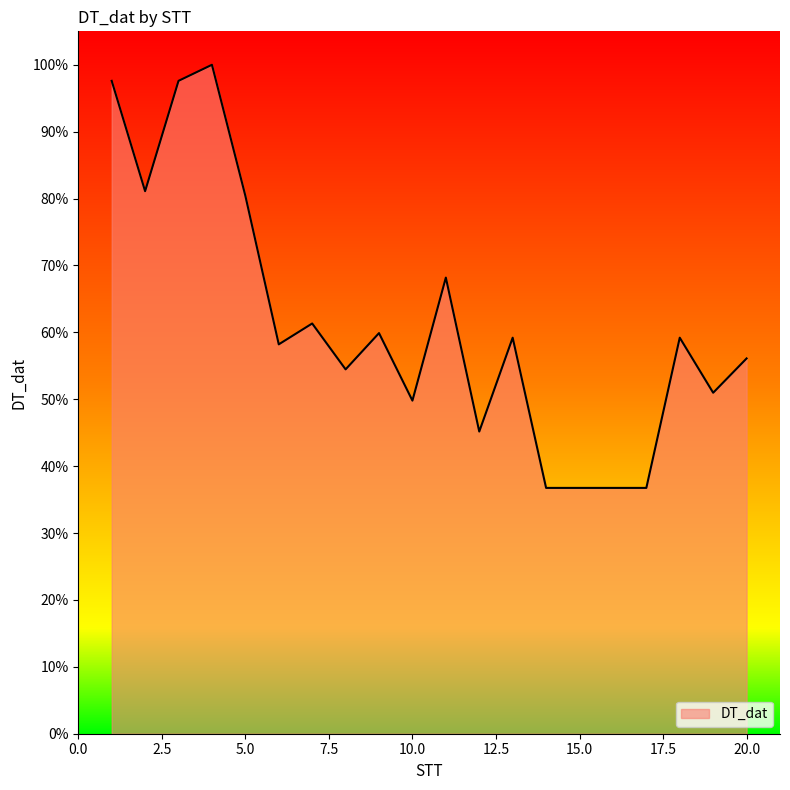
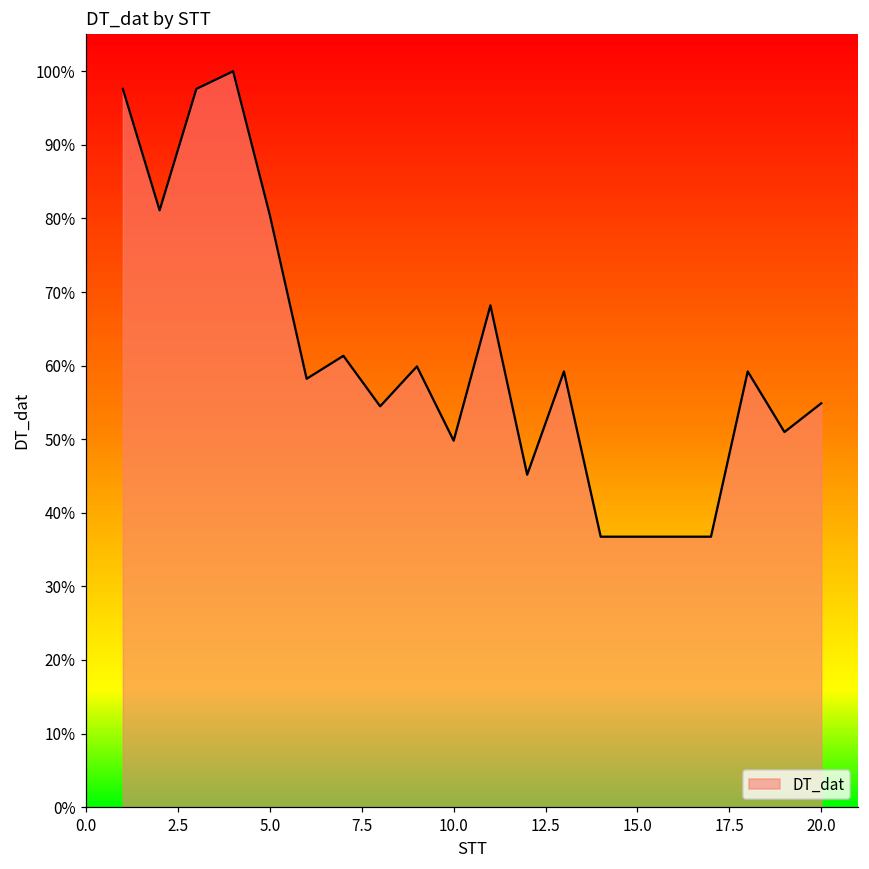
20.0: 56% -> 55%
